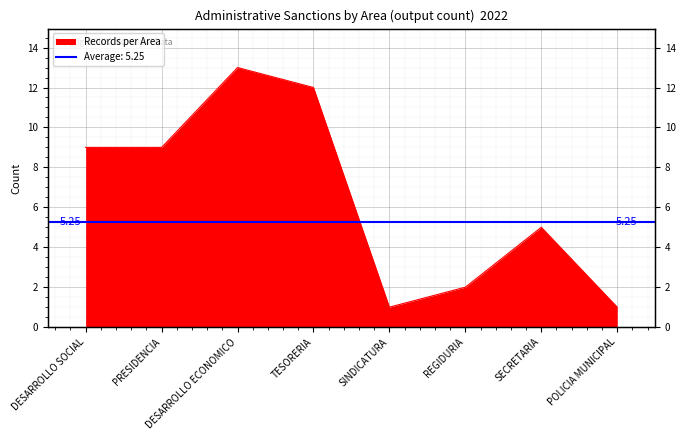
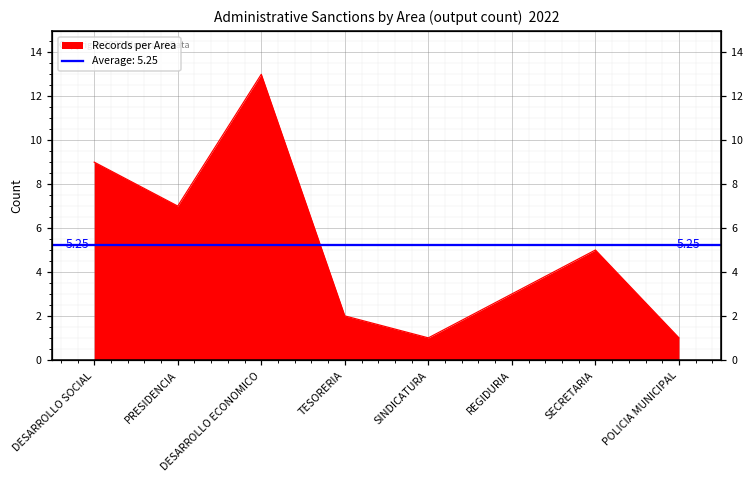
PRESIDENCIA: 9 -> 7
TESORERIA: 12 -> 2
REGIDURIA: 2 -> 3
